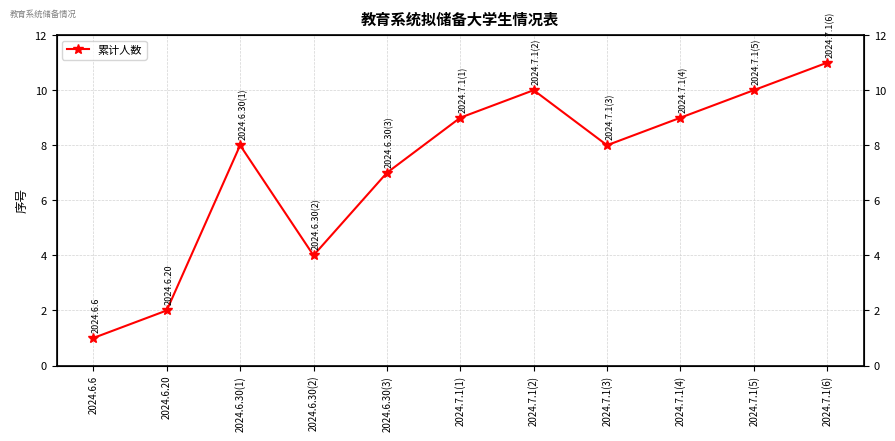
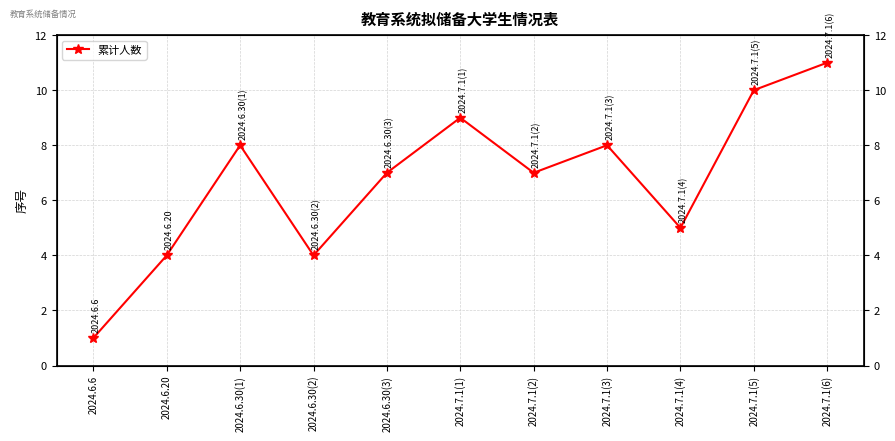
2024.6.20: 2 -> 4
2024.7.1(2): 10 -> 7
2024.7.1(4): 9 -> 5
